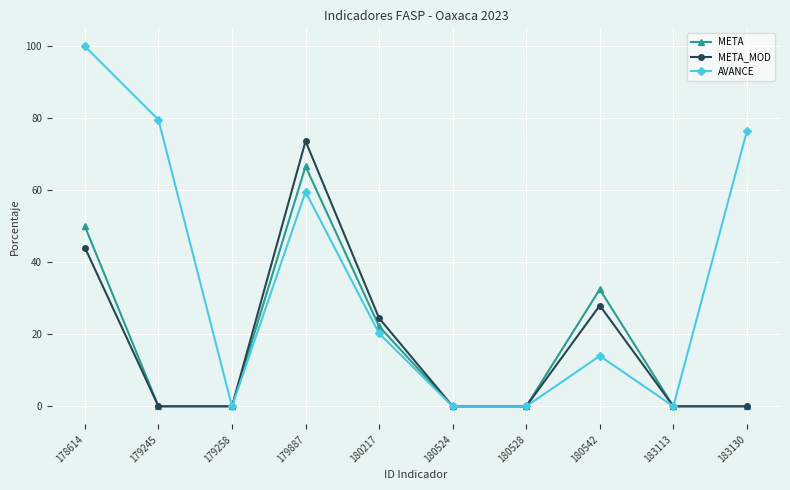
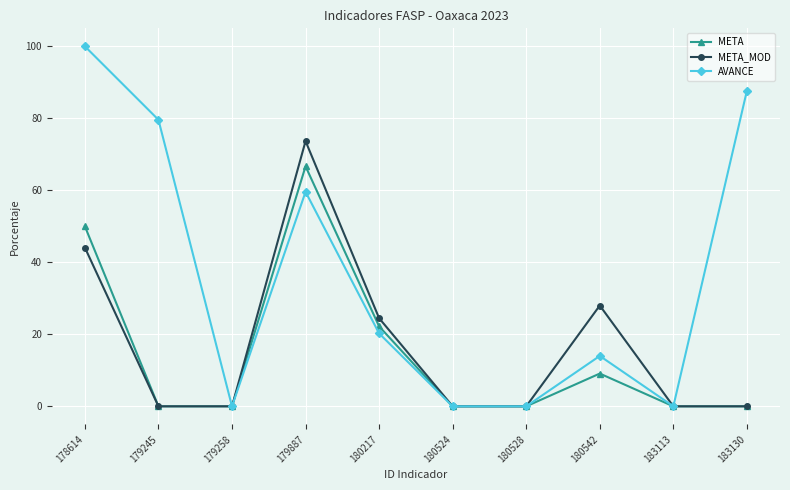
META, 180542: 33 -> 9
AVANCE, 183130: 76 -> 88
